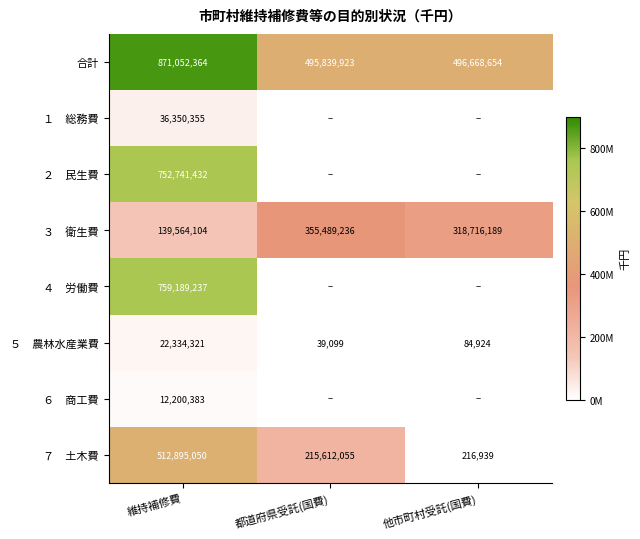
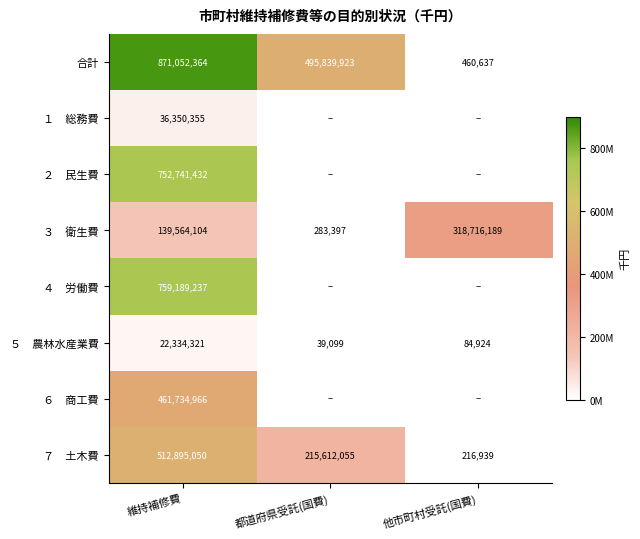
合計, 他市町村受託(国費): 496,668,654 -> 460,637
３ 衛生費, 都道府県受託(国費): 355,489,236 -> 283,397
６ 商工費, 維持補修費: 12,200,383 -> 461,734,966
